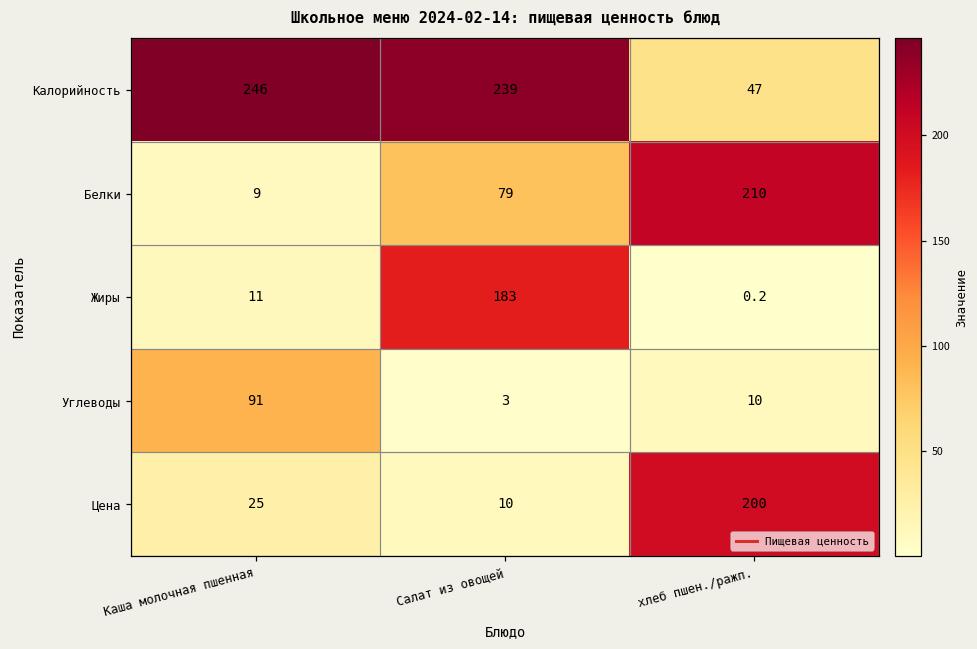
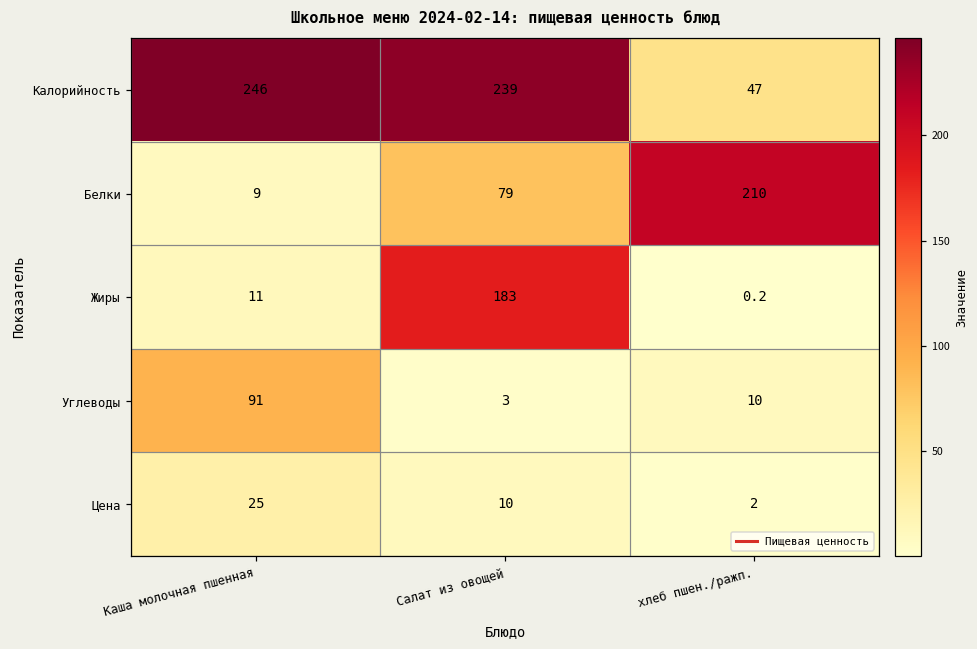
Цена, хлеб пшен./ражп.: 200 -> 2
